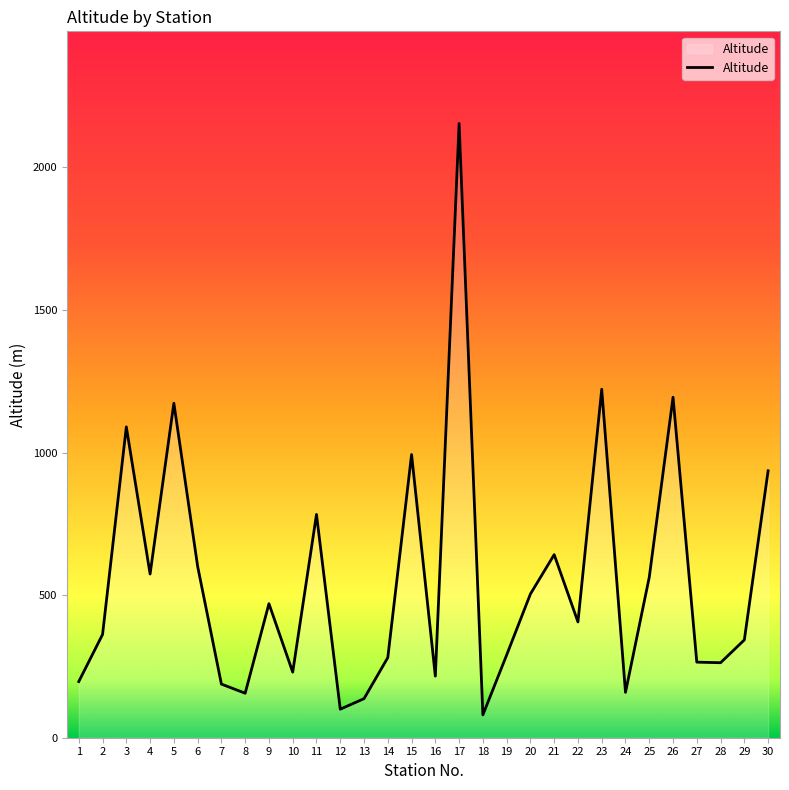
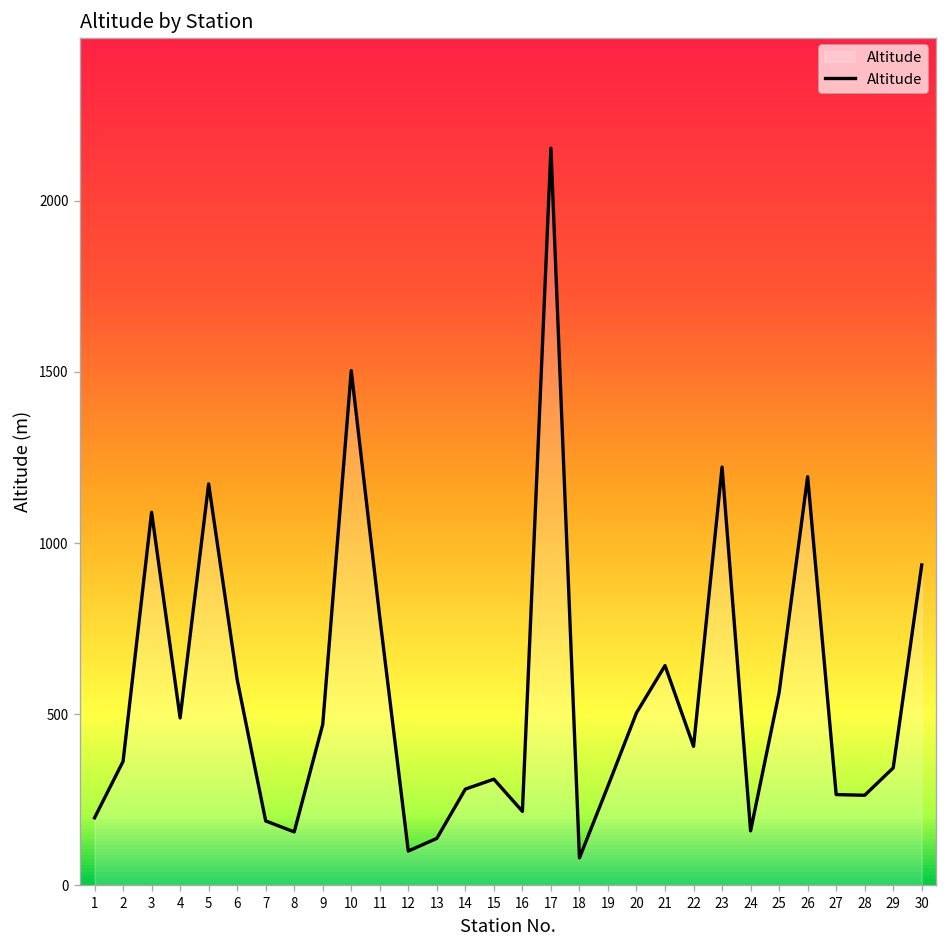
4: 570 -> 490
10: 230 -> 1500
15: 990 -> 310
